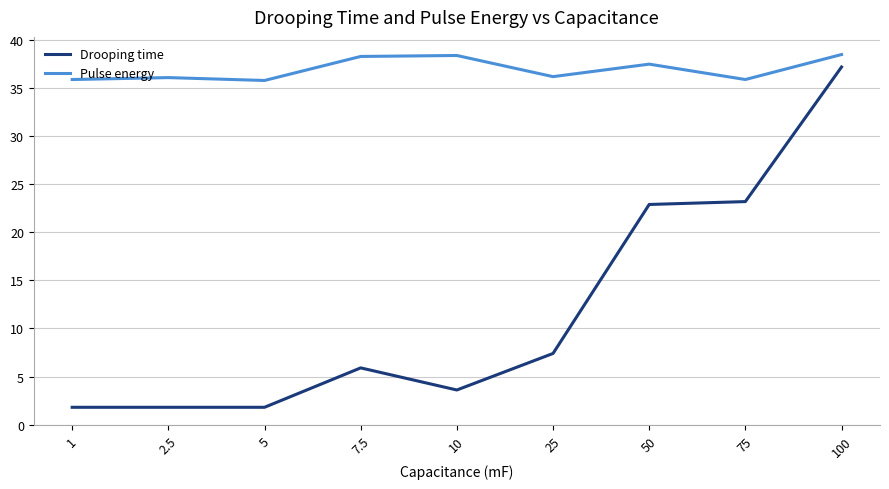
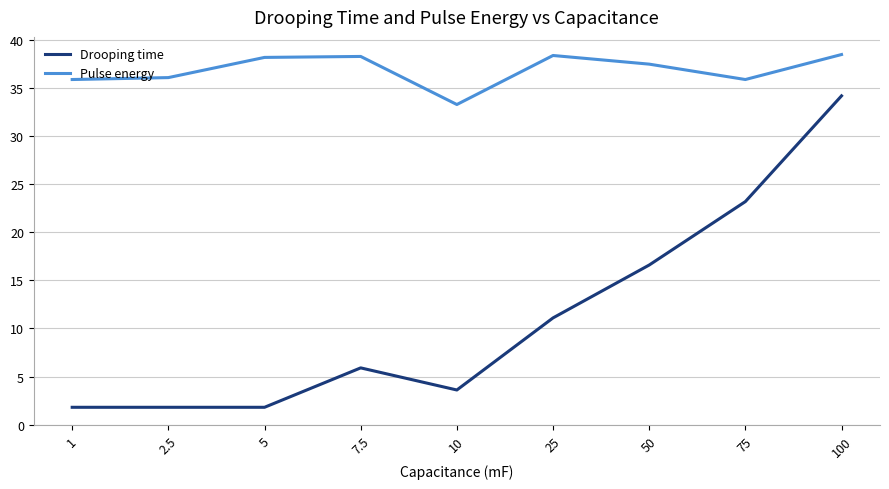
Pulse energy, 5: 36 -> 38
Pulse energy, 10: 38 -> 33
Drooping time, 25: 7 -> 11
Pulse energy, 25: 36 -> 38
Drooping time, 50: 23 -> 17
Drooping time, 100: 37 -> 34
